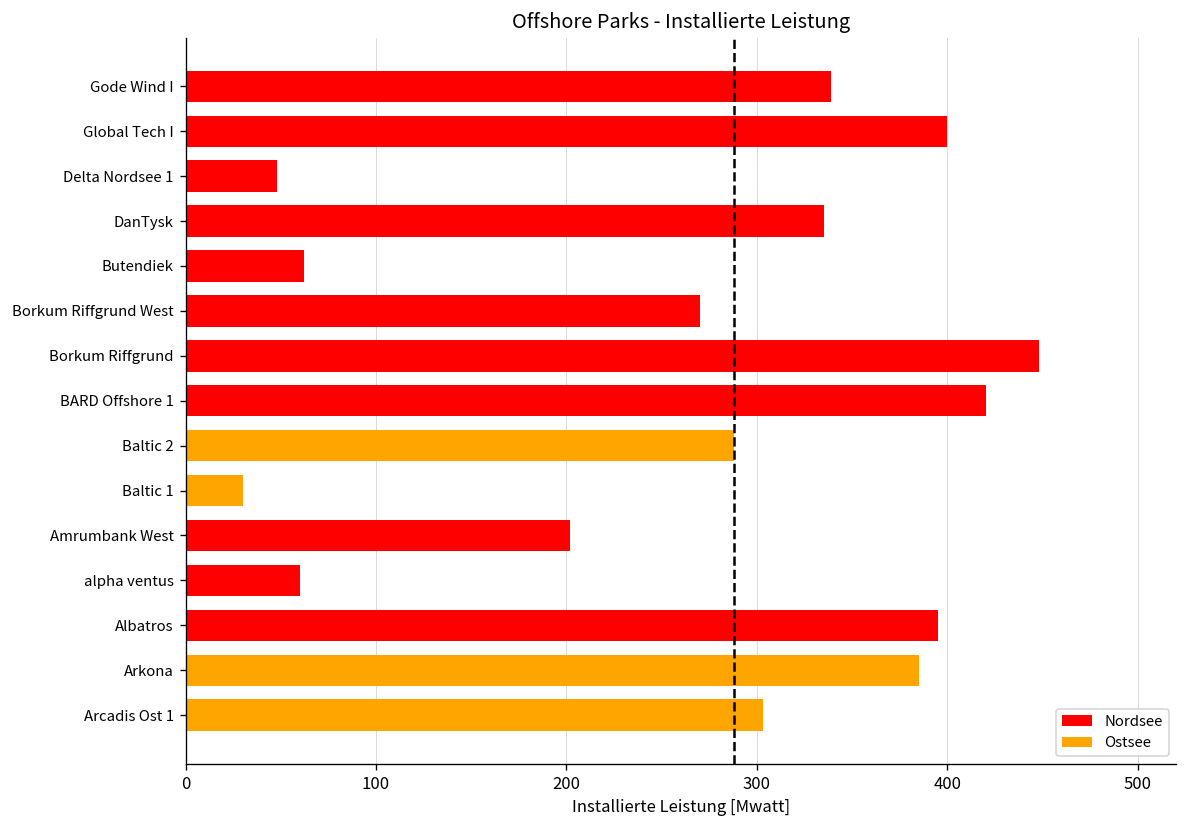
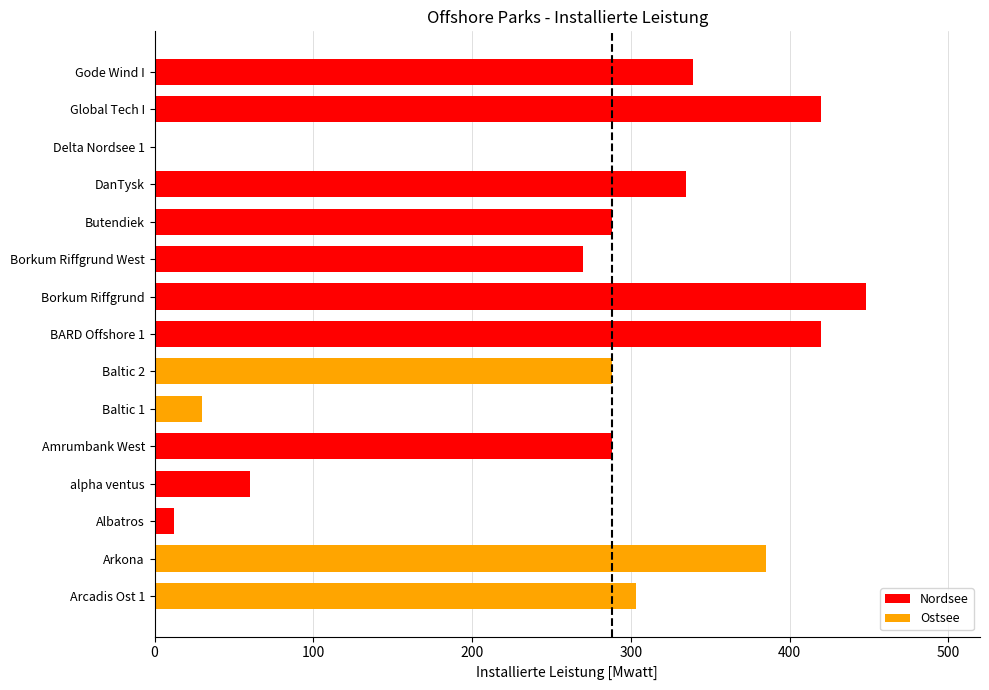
Global Tech I: 400 -> 420
Delta Nordsee 1: 48 -> 0
Butendiek: 62 -> 288
Amrumbank West: 202 -> 288
Albatros: 395 -> 12
